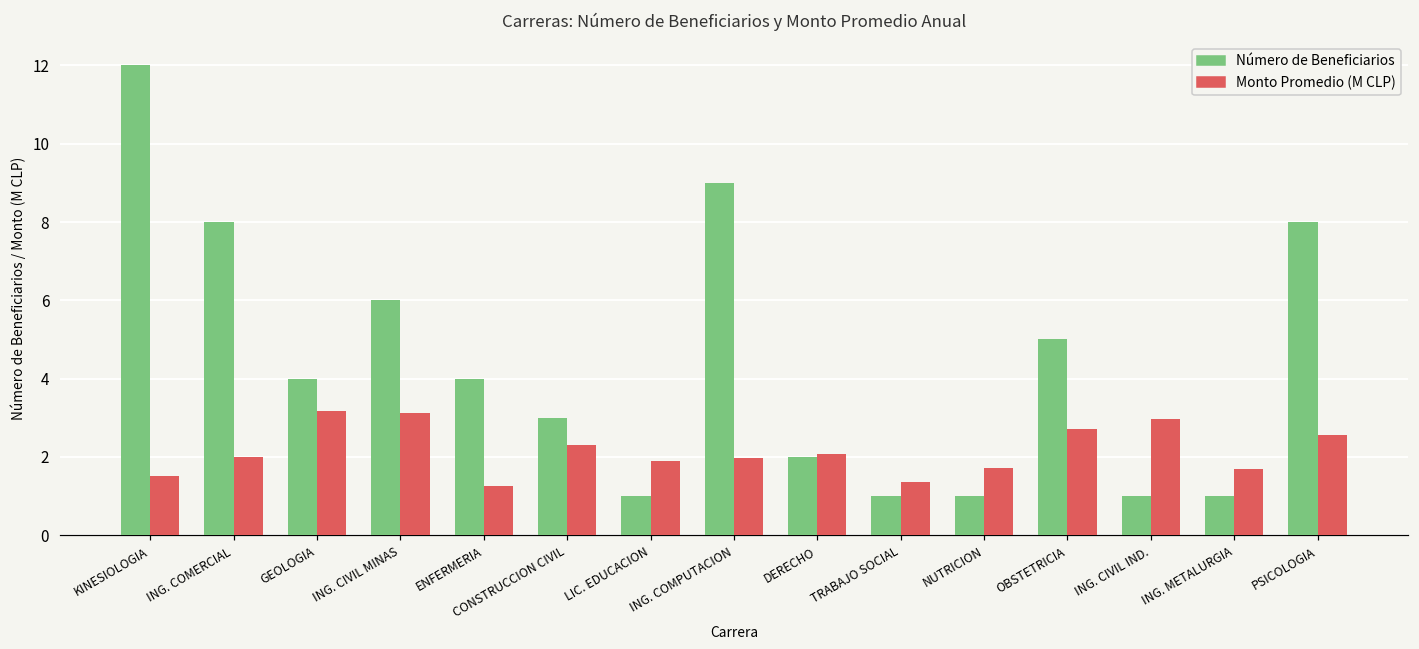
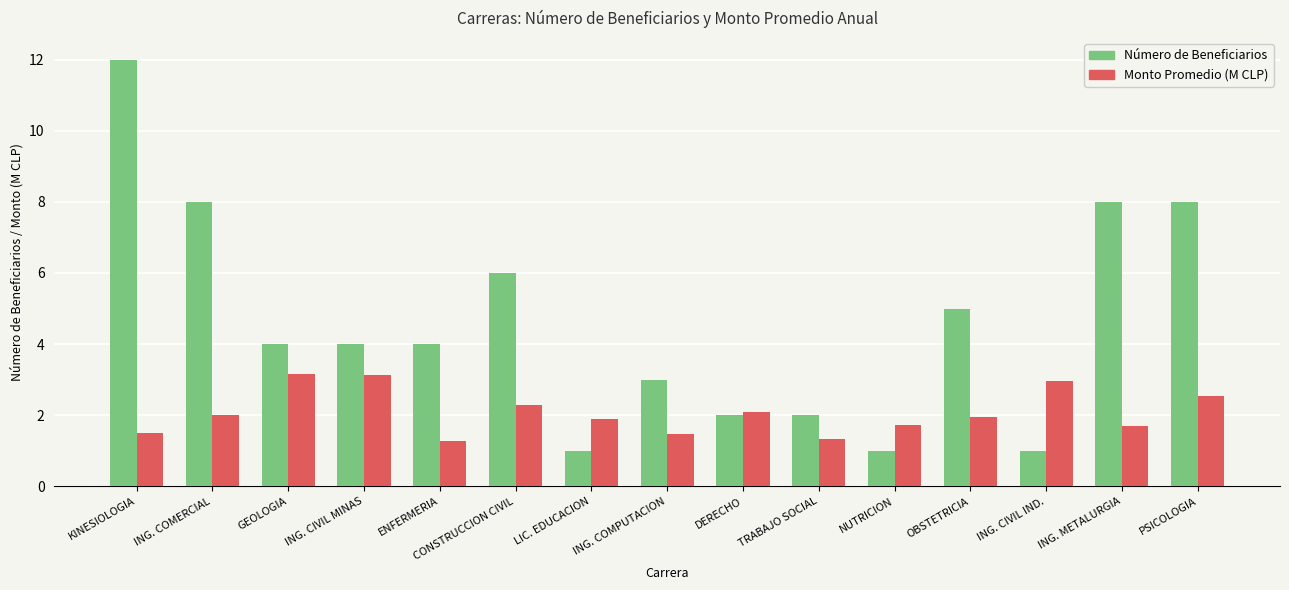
Número de Beneficiarios, ING. CIVIL MINAS: 6 -> 4
Número de Beneficiarios, CONSTRUCCION CIVIL: 3 -> 6
Número de Beneficiarios, ING. COMPUTACION: 9 -> 3
Monto Promedio (M CLP), ING. COMPUTACION: 2.0 -> 1.5
Número de Beneficiarios, TRABAJO SOCIAL: 1 -> 2
Monto Promedio (M CLP), OBSTETRICIA: 2.7 -> 2.0
Número de Beneficiarios, ING. METALURGIA: 1 -> 8
